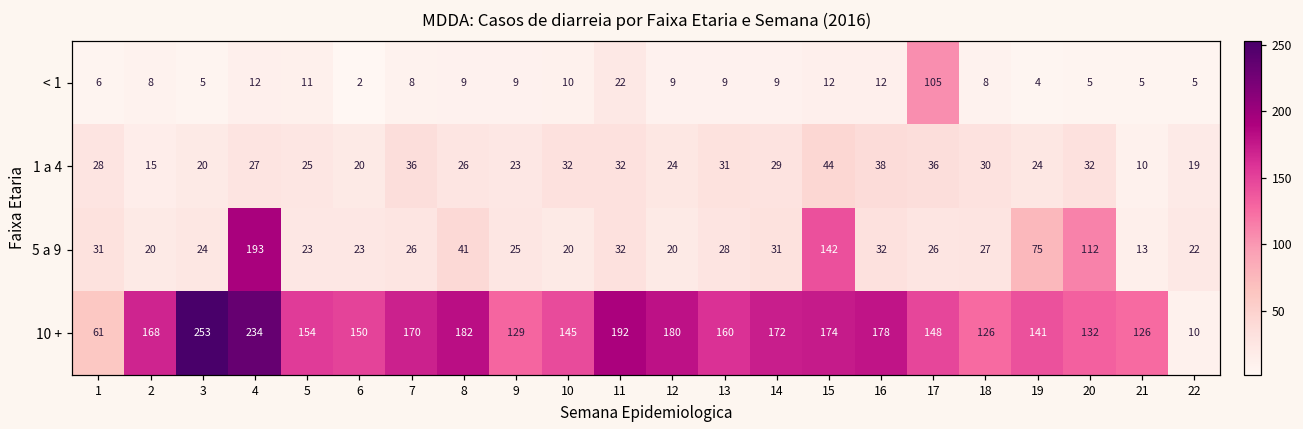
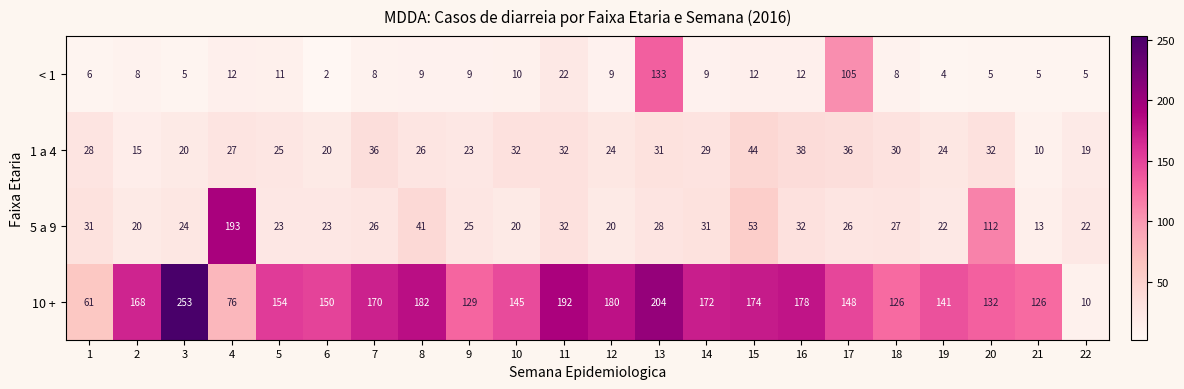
< 1, 13: 9 -> 133
5 a 9, 15: 142 -> 53
5 a 9, 19: 75 -> 22
10 +, 4: 234 -> 76
10 +, 13: 160 -> 204
